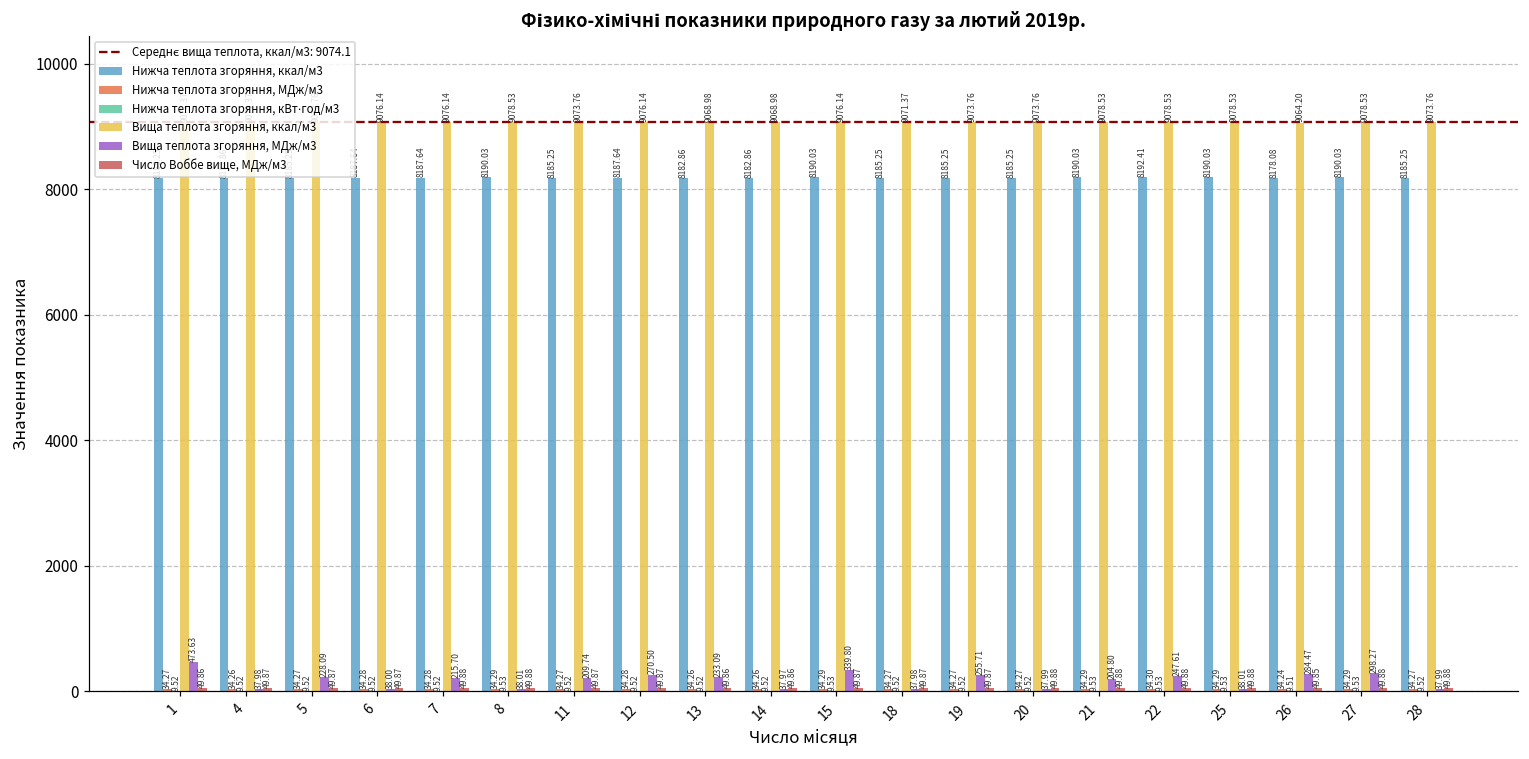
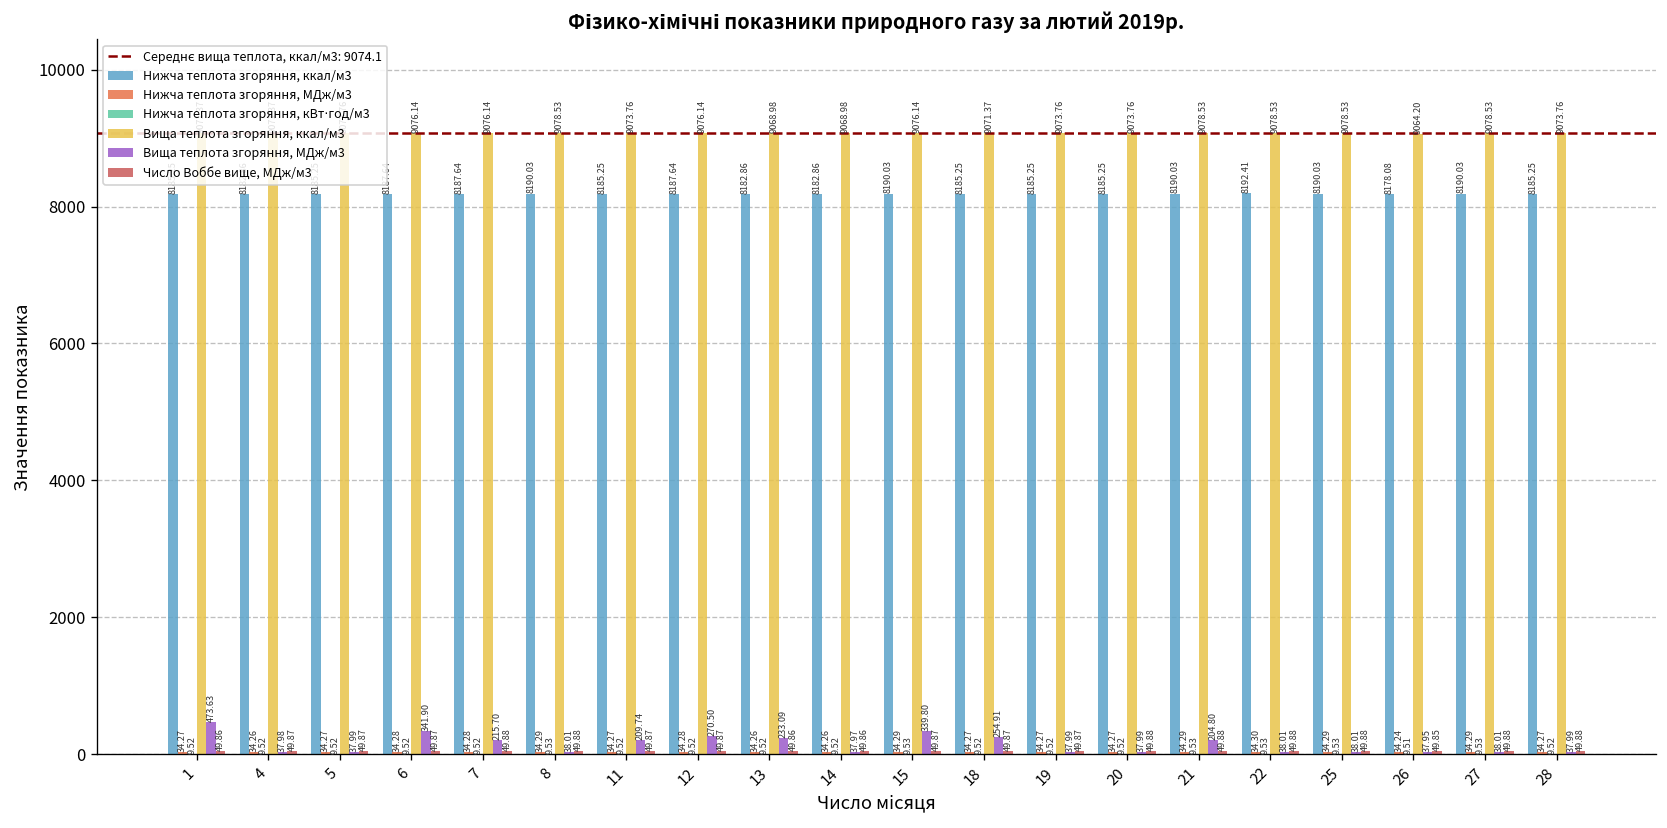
Вища теплота згоряння, МДж/м3, 5: 228.09 -> 37.99
Вища теплота згоряння, МДж/м3, 6: 38.00 -> 341.90
Вища теплота згоряння, МДж/м3, 18: 37.98 -> 254.91
Вища теплота згоряння, МДж/м3, 19: 255.71 -> 37.99
Вища теплота згоряння, МДж/м3, 22: 247.61 -> 38.01
Вища теплота згоряння, МДж/м3, 26: 284.47 -> 37.95
Вища теплота згоряння, МДж/м3, 27: 298.27 -> 38.01
